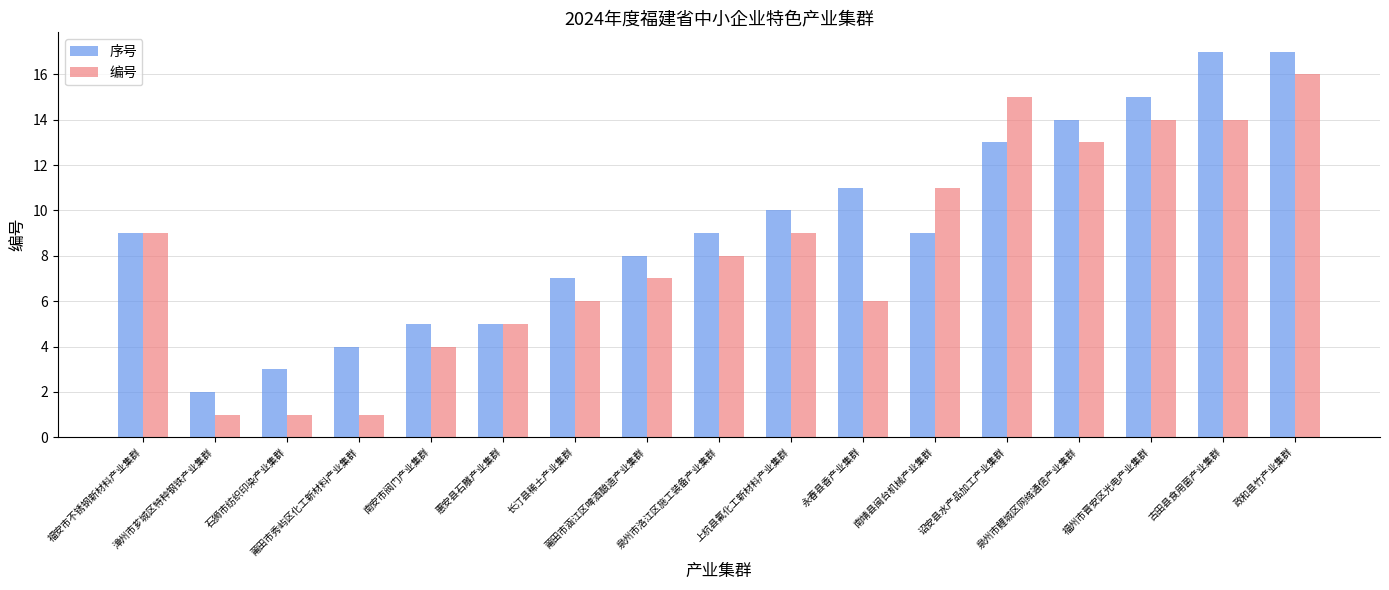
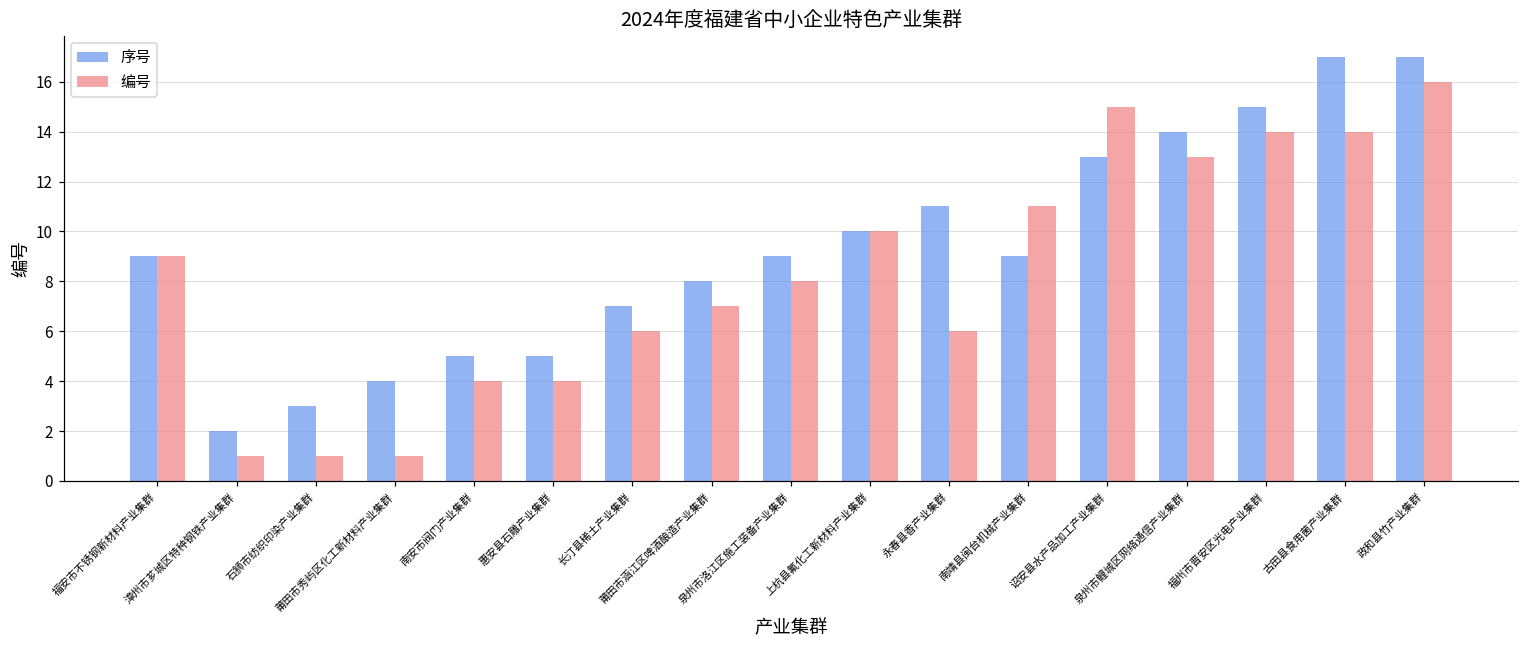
编号, 惠安县石雕产业集群: 5 -> 4
编号, 上杭县氟化工新材料产业集群: 9 -> 10
